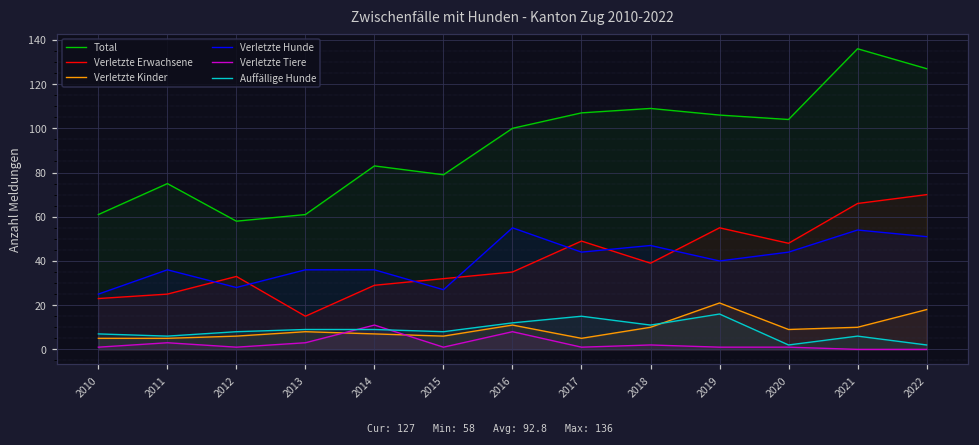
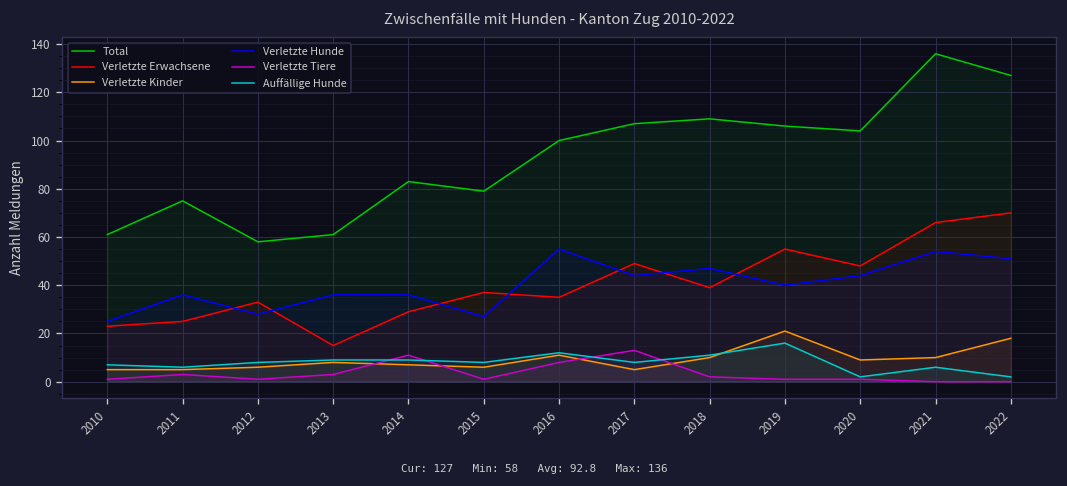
Verletzte Erwachsene, 2015: 32 -> 37
Verletzte Tiere, 2017: 1 -> 13
Auffällige Hunde, 2017: 15 -> 8
